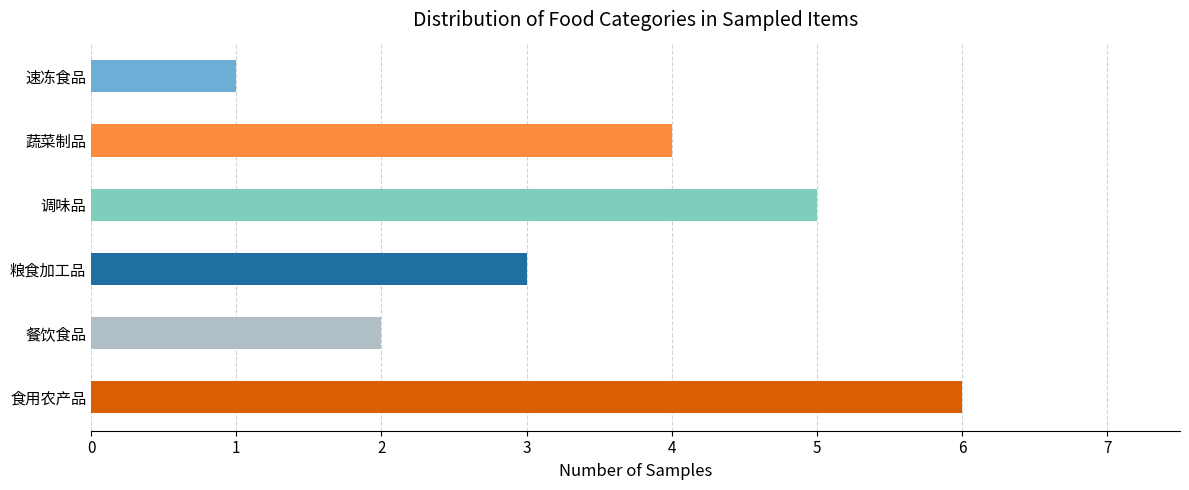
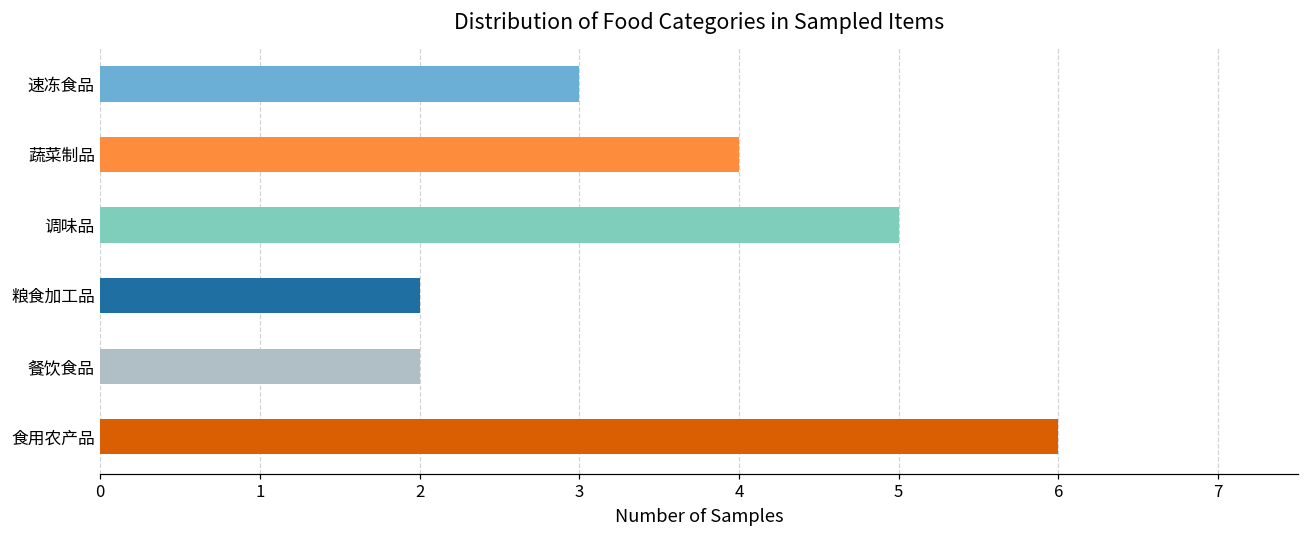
速冻食品: 1 -> 3
粮食加工品: 3 -> 2
